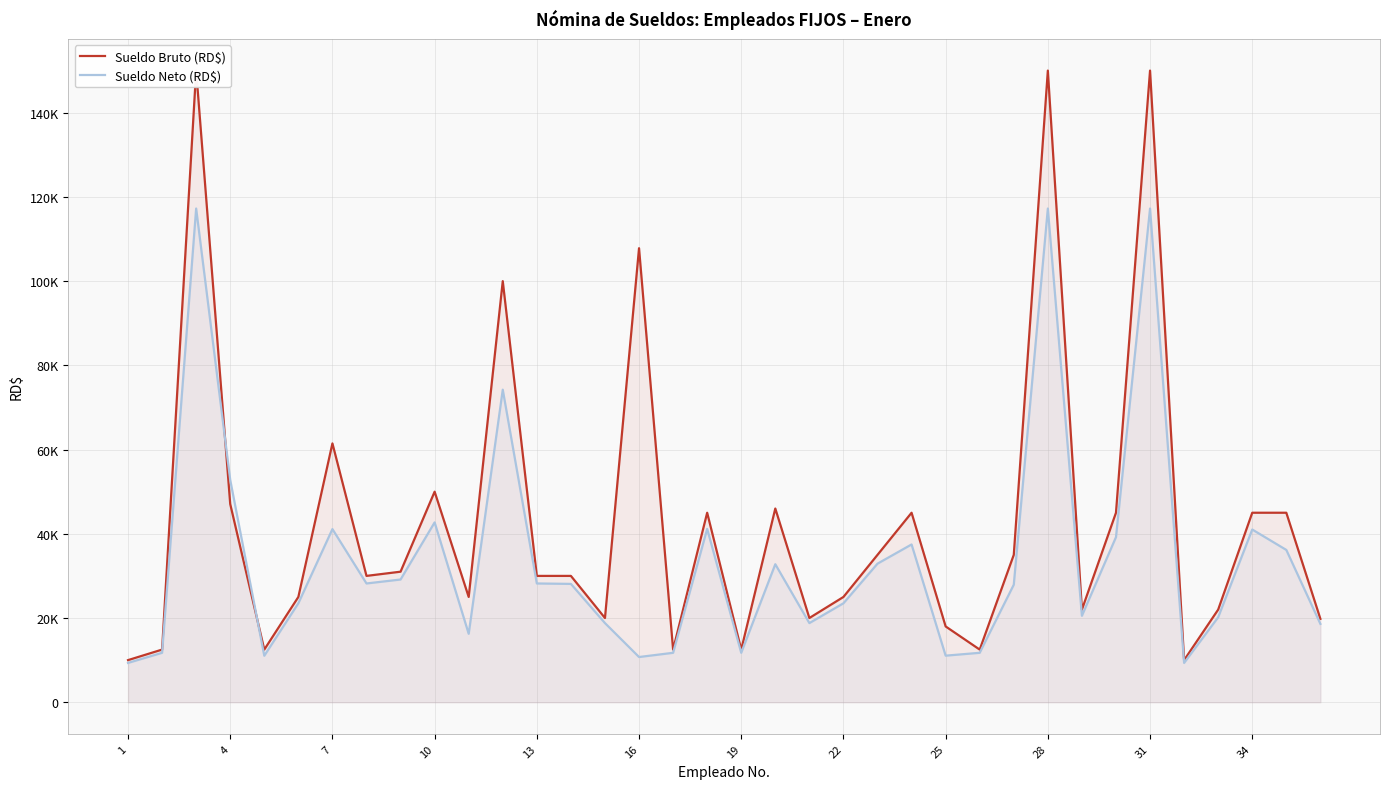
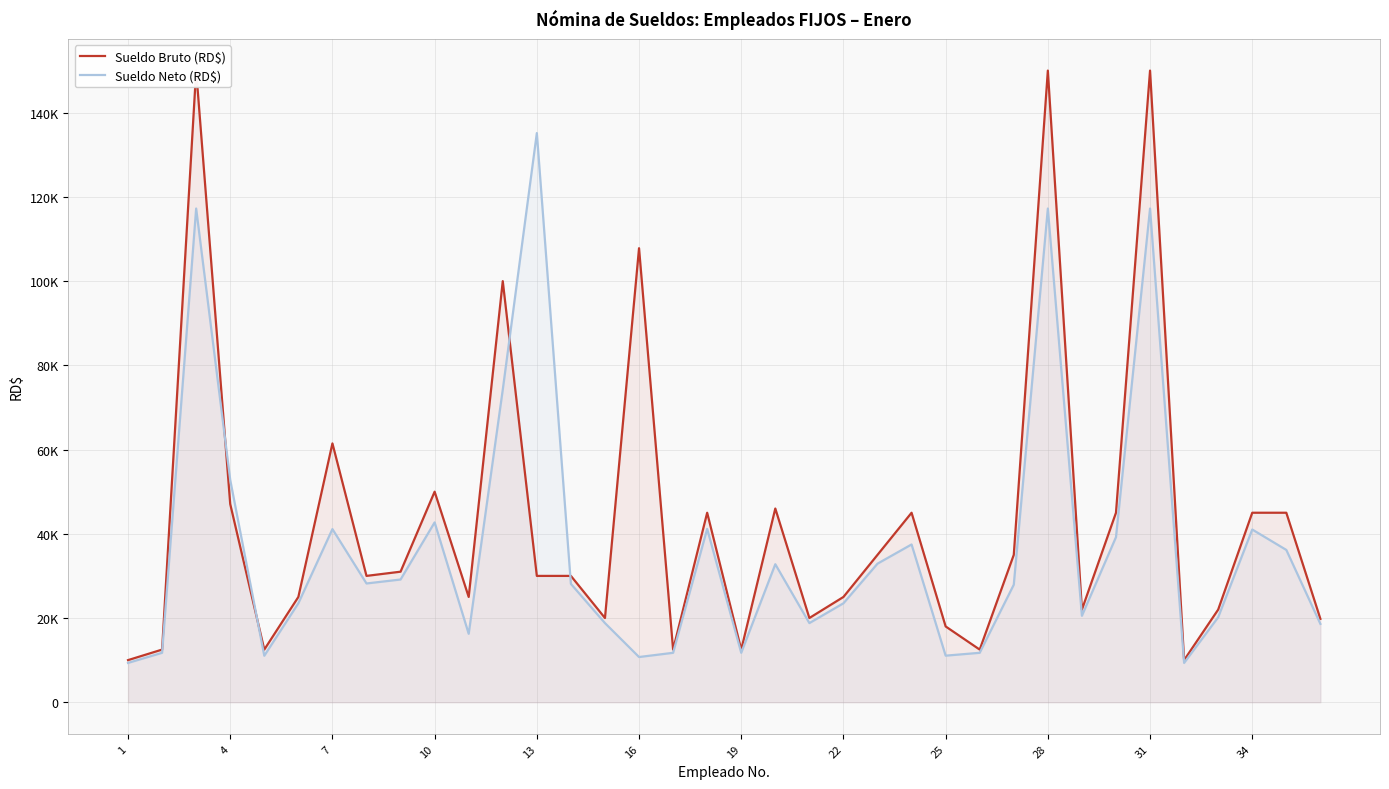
Sueldo Neto (RD$), 13: 28000 -> 135000
